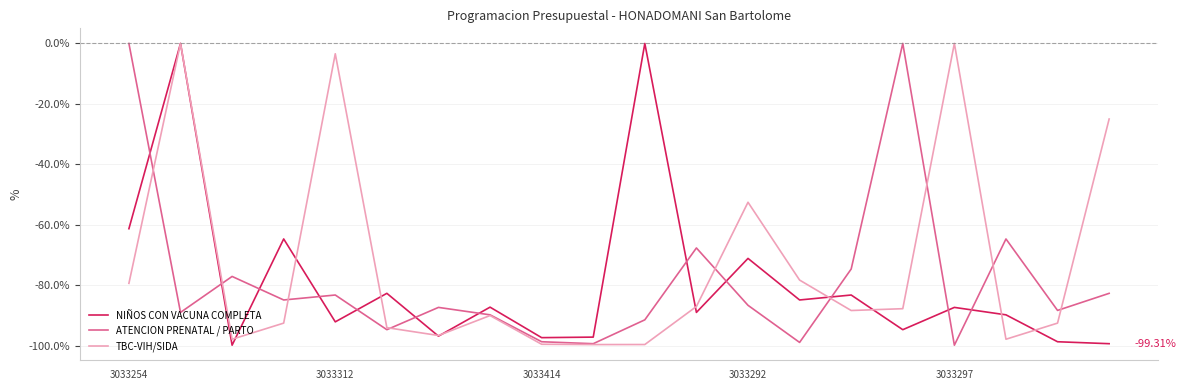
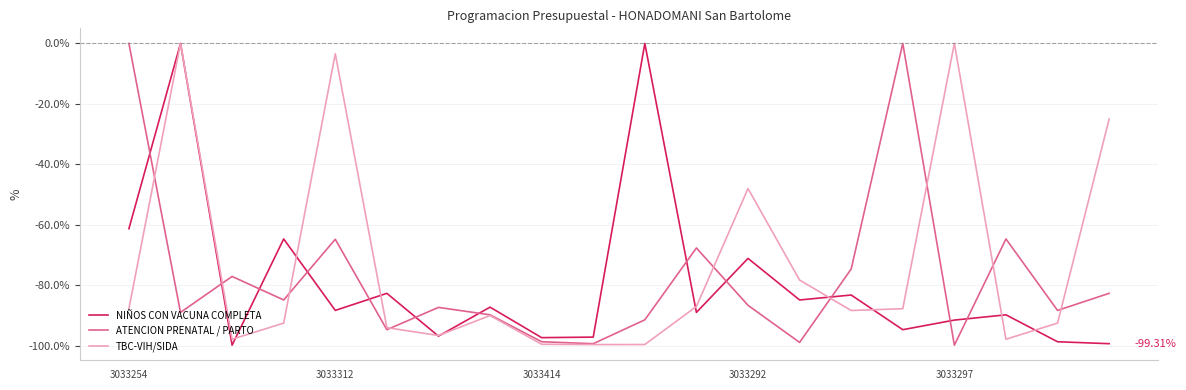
TBC-VIH/SIDA, 3033254: -79% -> -88%
NIÑOS CON VACUNA COMPLETA, 3033312: -92% -> -88%
ATENCION PRENATAL / PARTO, 3033312: -83% -> -65%
TBC-VIH/SIDA, 3033292: -53% -> -48%
NIÑOS CON VACUNA COMPLETA, 3033297: -87% -> -92%
